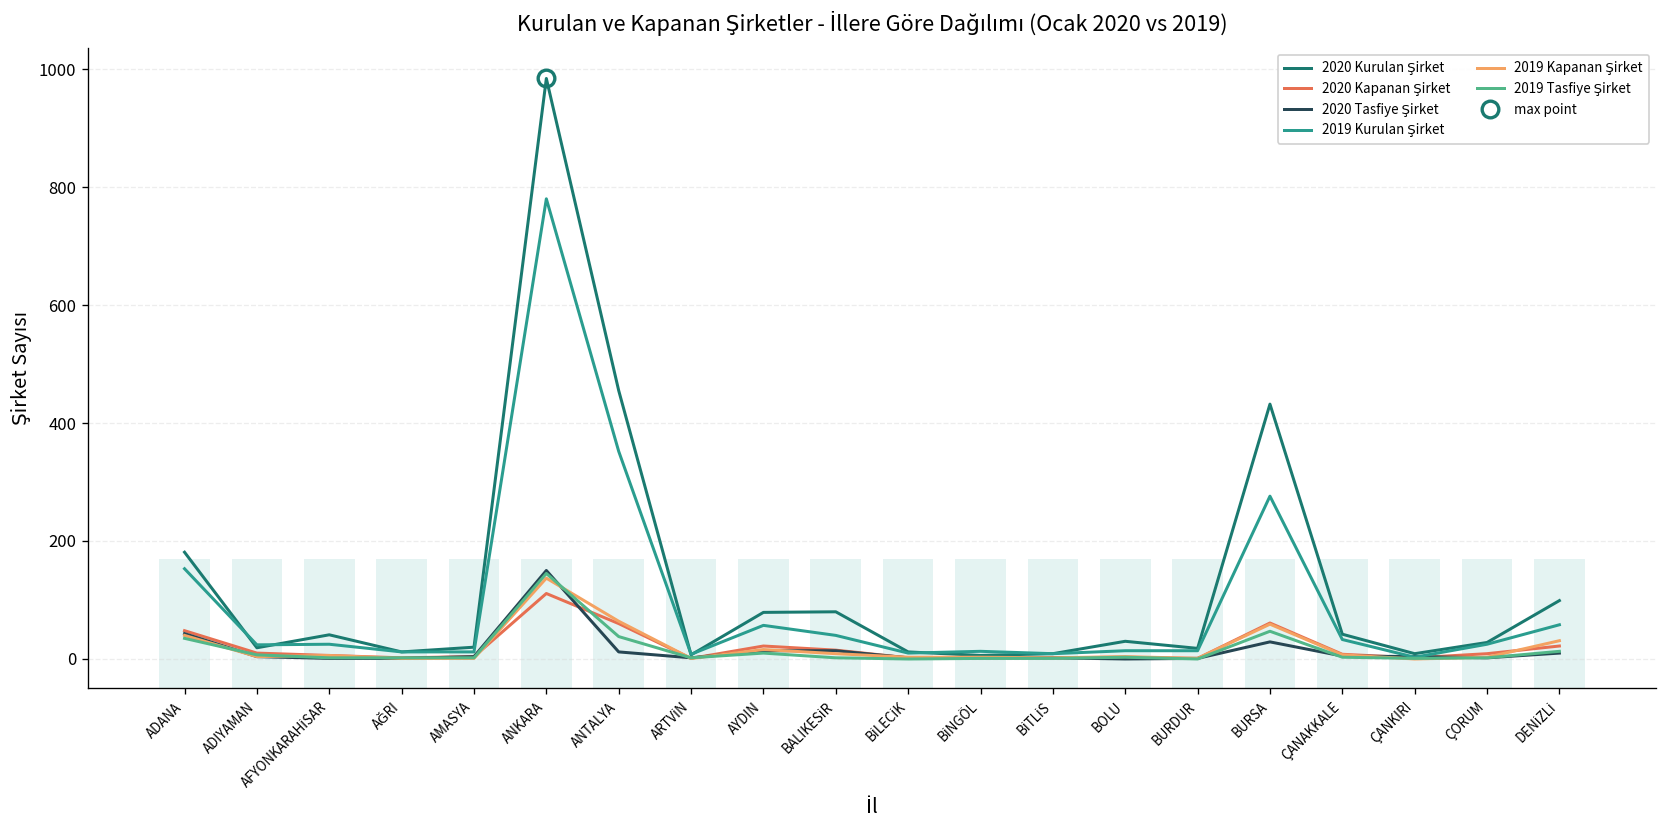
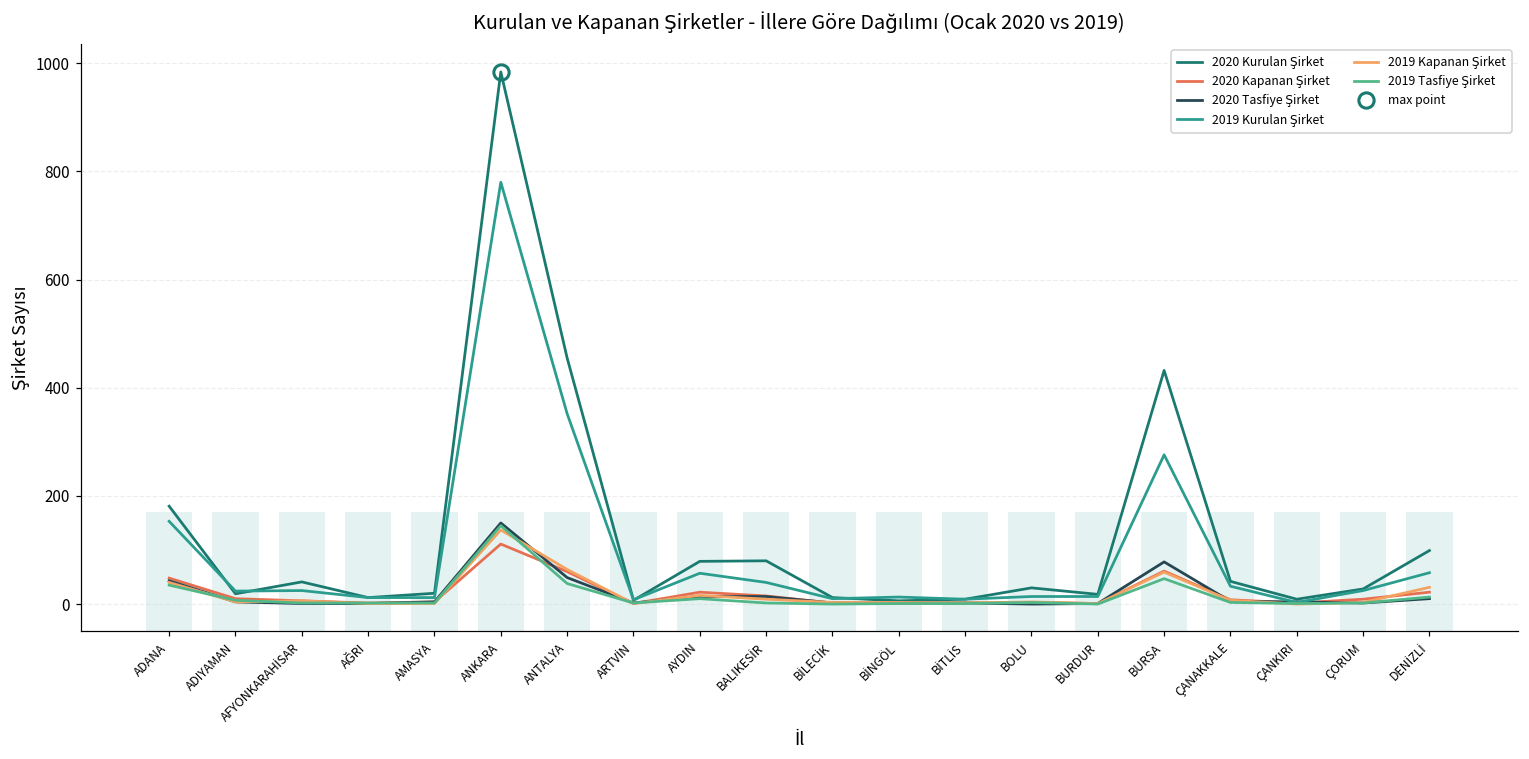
2020 Tasfiye Şirket, ANTALYA: 10 -> 50
2020 Tasfiye Şirket, BURSA: 30 -> 80
